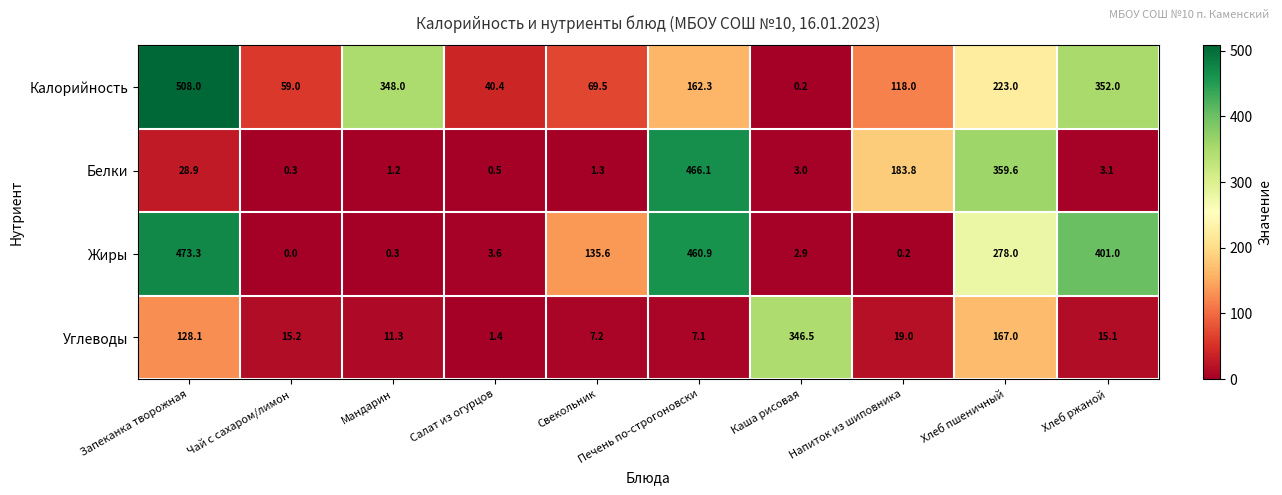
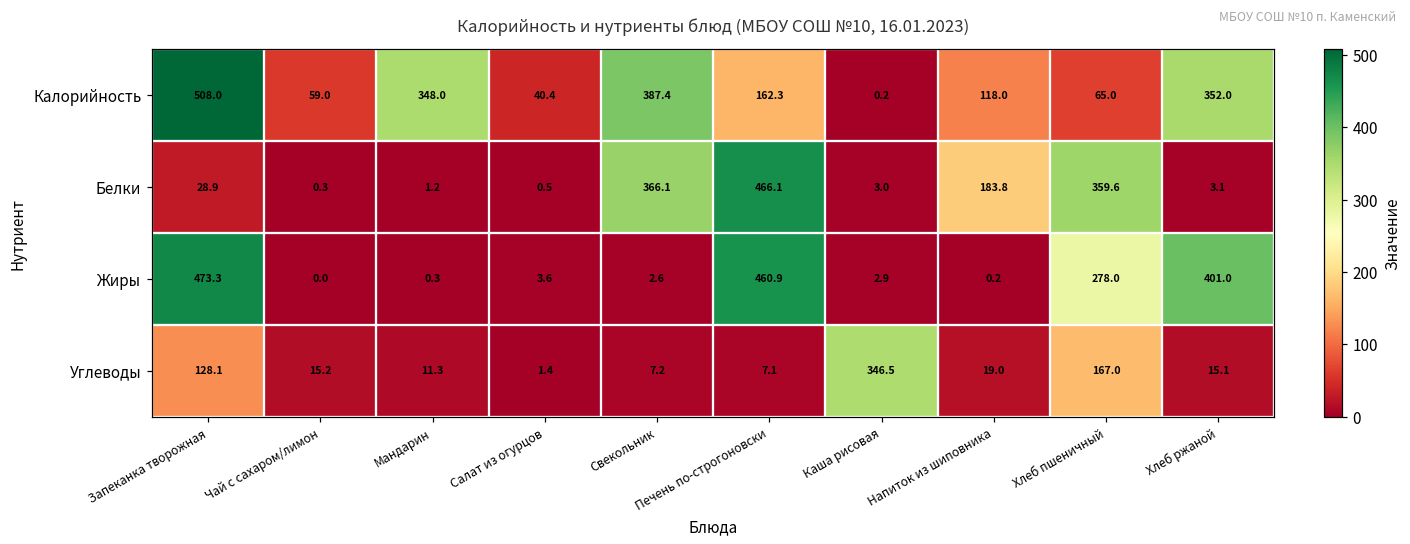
Калорийность, Свекольник: 69.5 -> 387.4
Калорийность, Хлеб пшеничный: 223.0 -> 65.0
Белки, Свекольник: 1.3 -> 366.1
Жиры, Свекольник: 135.6 -> 2.6
